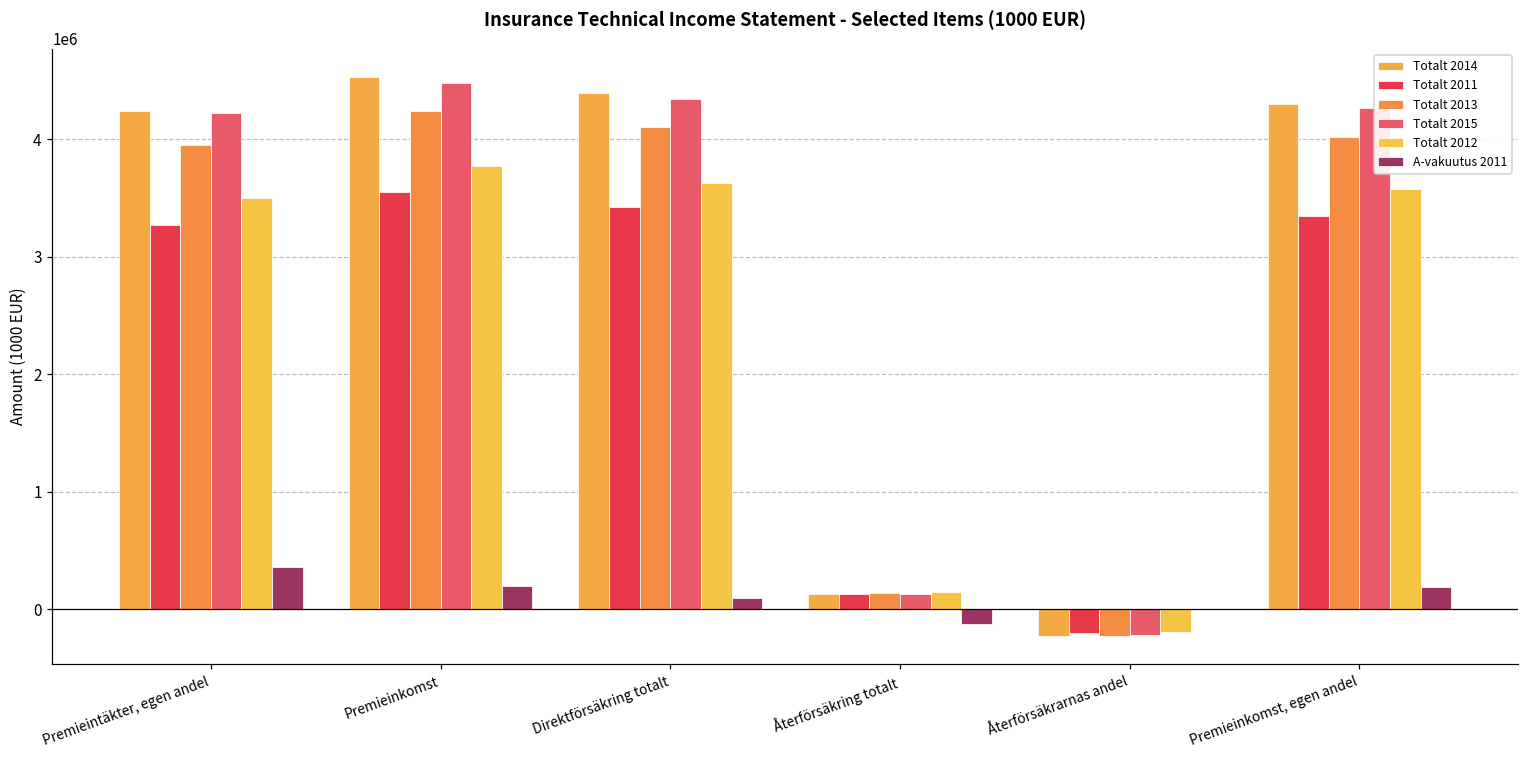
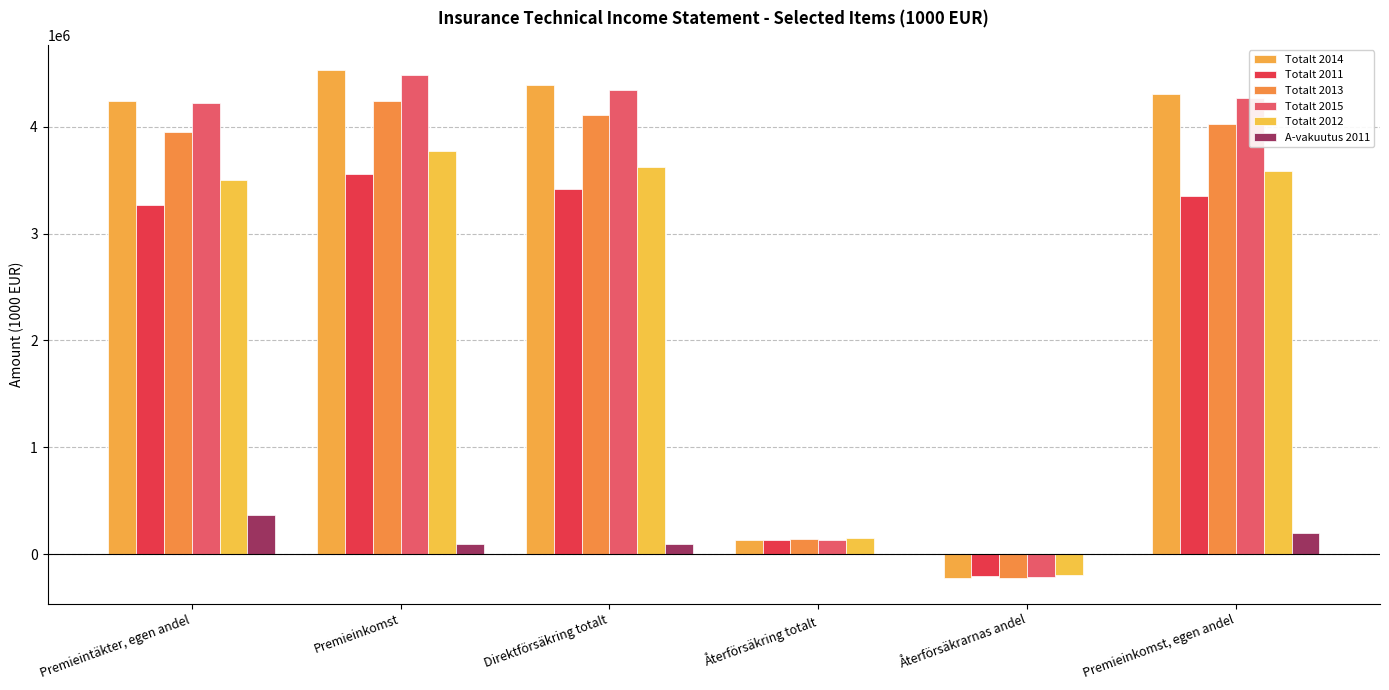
A-vakuutus 2011, Premieinkomst: 200000 -> 90000
A-vakuutus 2011, Återförsäkring totalt: -120000 -> 0
